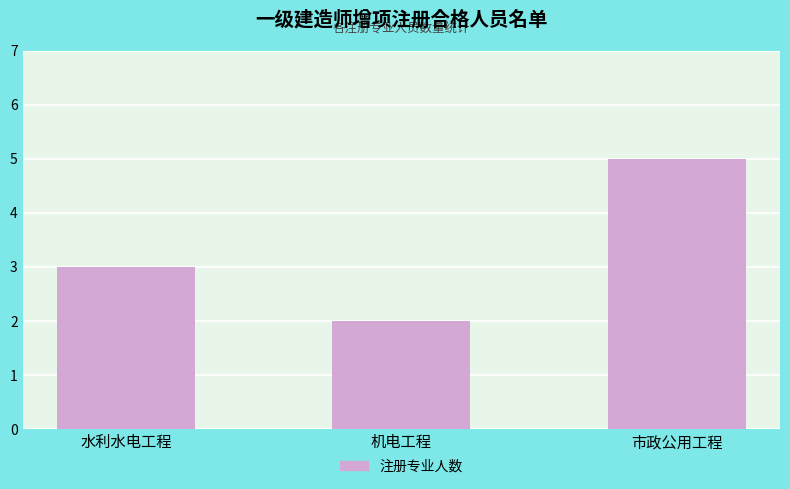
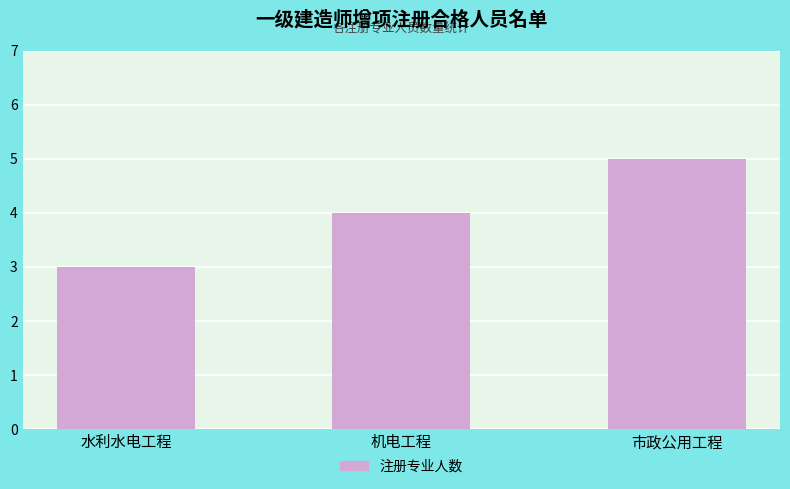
机电工程: 2 -> 4
